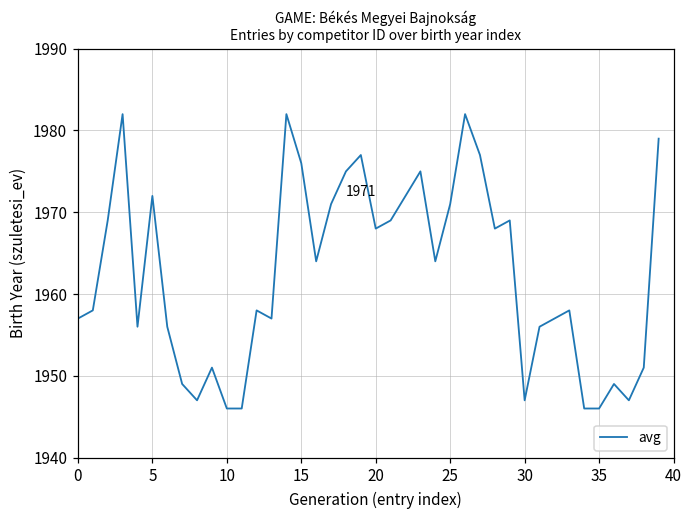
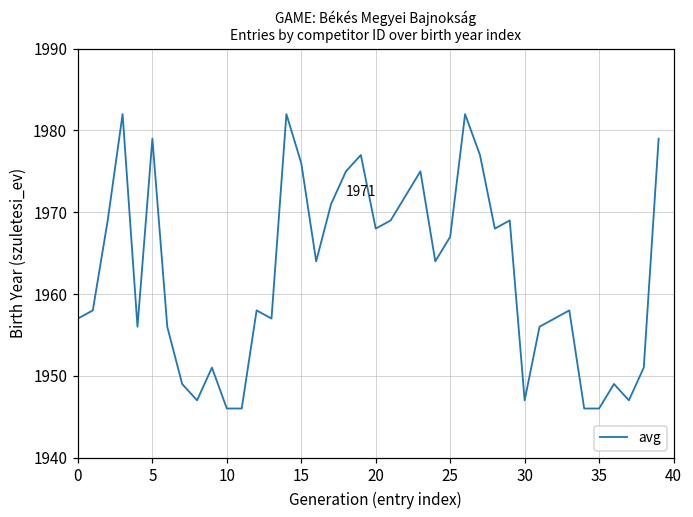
5: 1972 -> 1979
25: 1971 -> 1967
